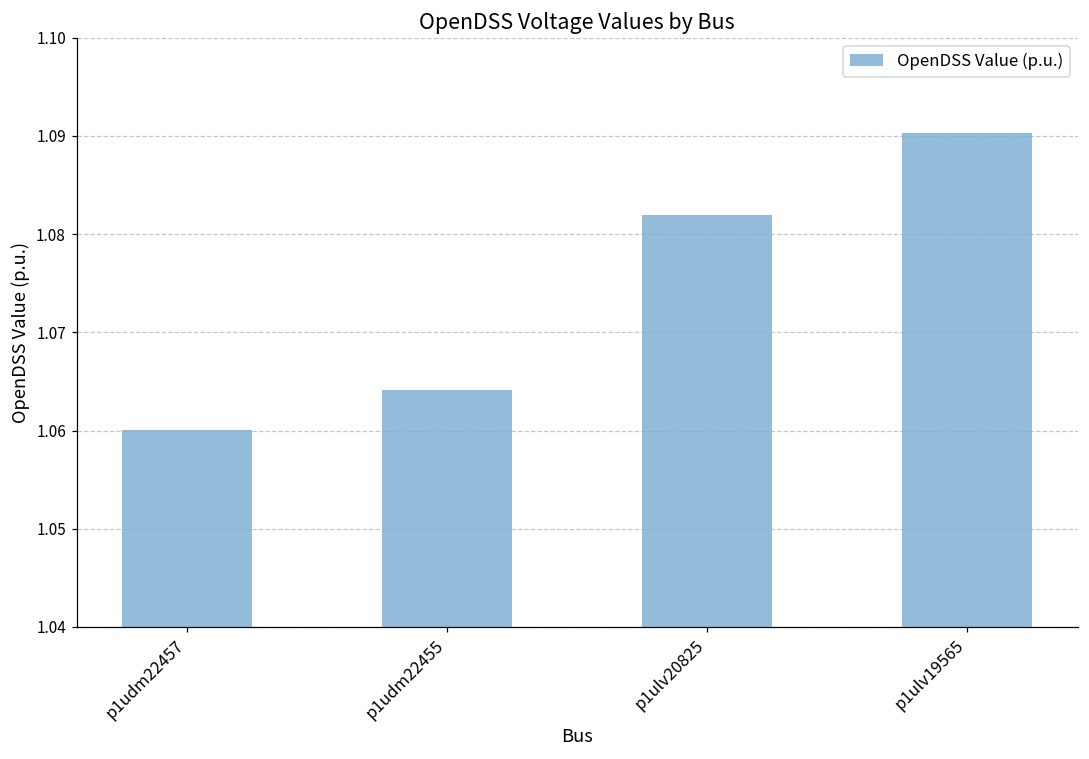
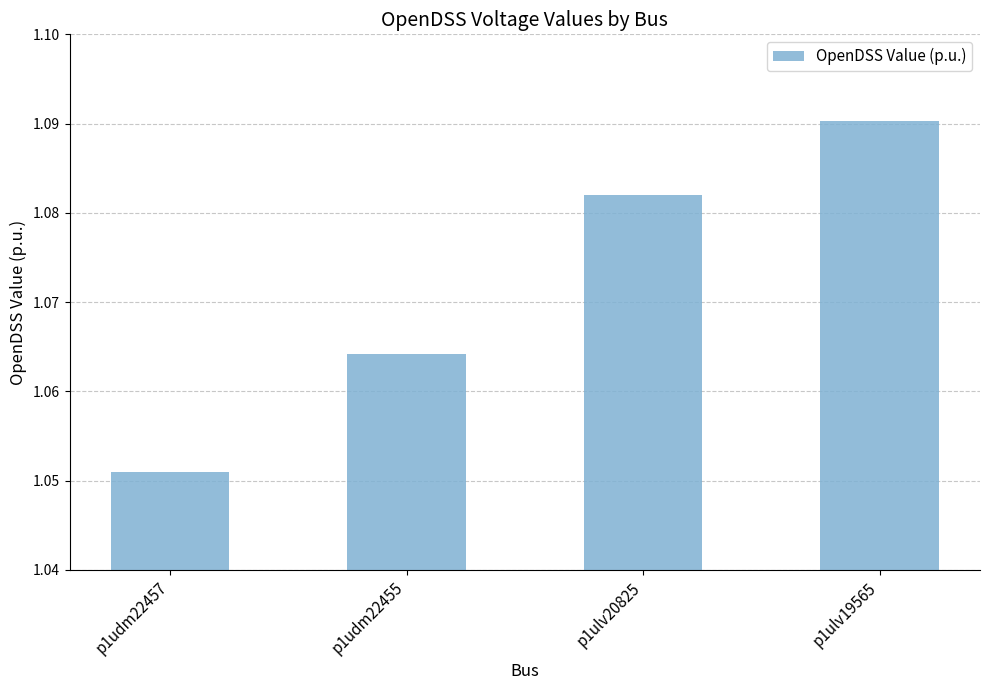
p1udm22457: 1.060 -> 1.051
